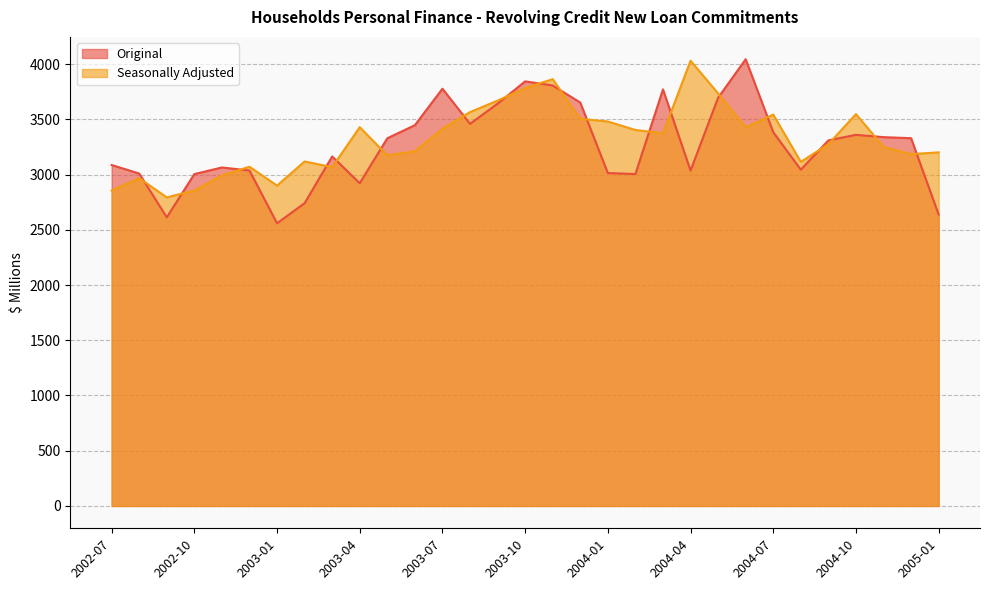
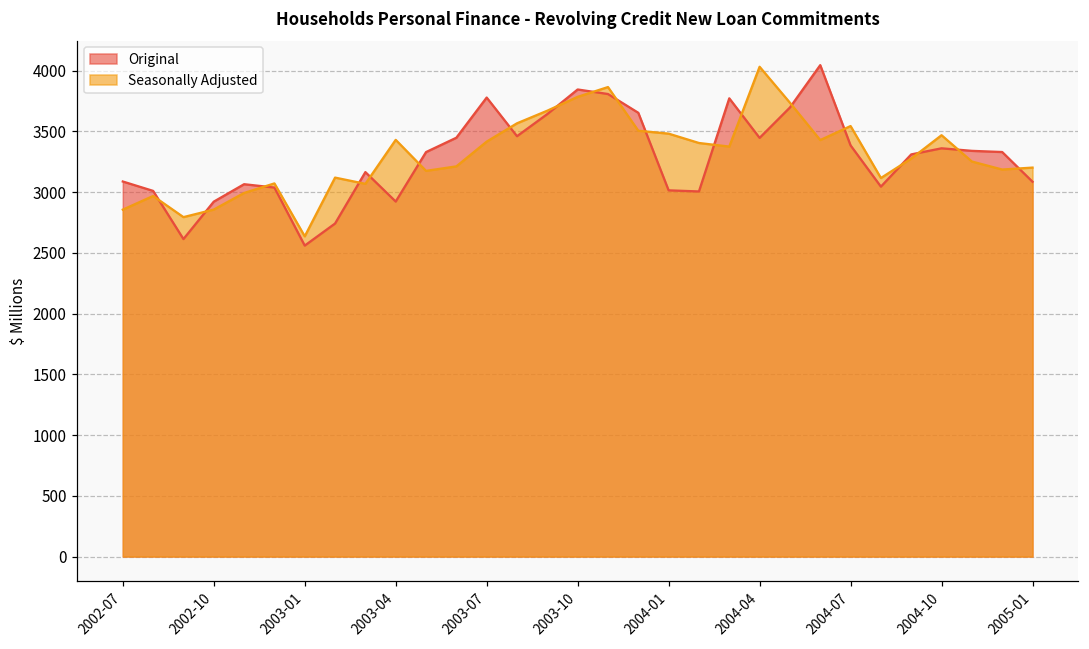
Original, 2002-10: 3000 -> 2920
Seasonally Adjusted, 2003-01: 2900 -> 2640
Original, 2004-04: 3040 -> 3450
Seasonally Adjusted, 2004-10: 3550 -> 3470
Original, 2005-01: 2640 -> 3080
